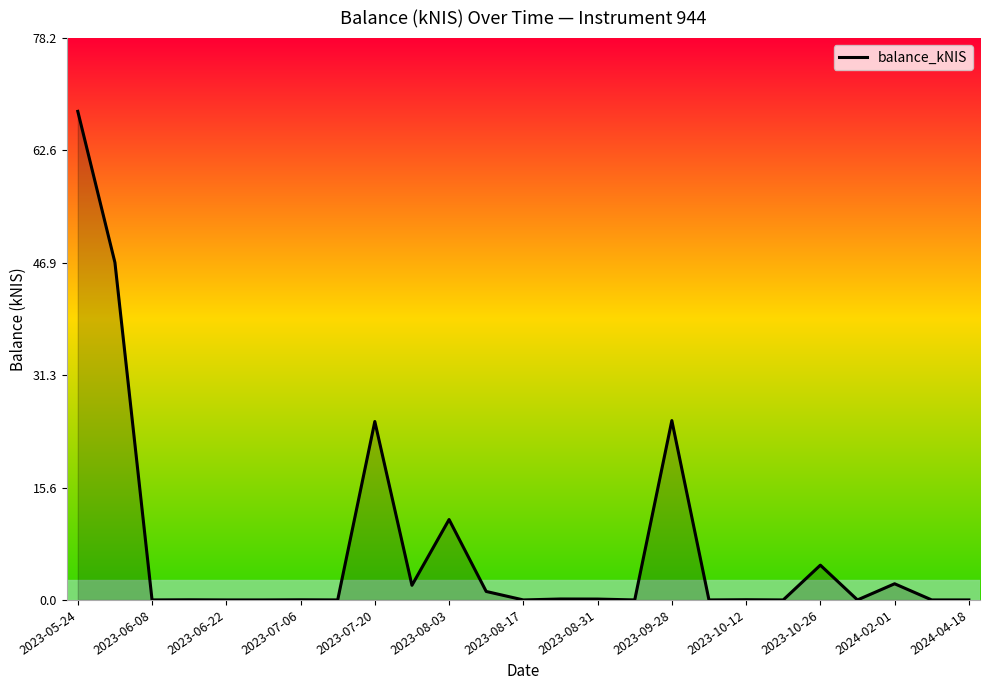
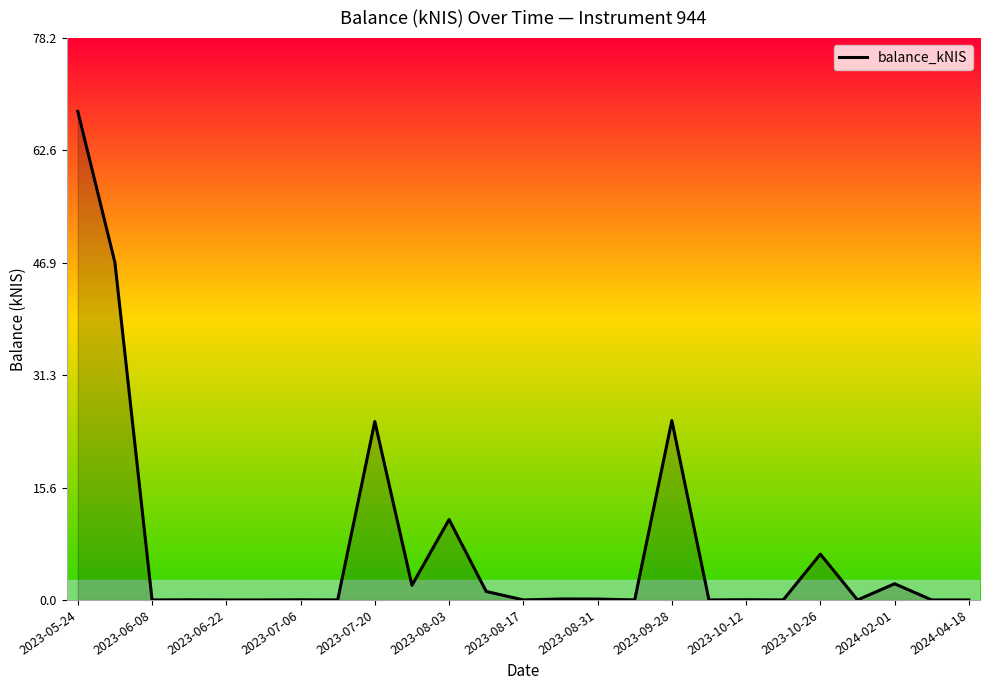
2023-10-26: 5 -> 6
